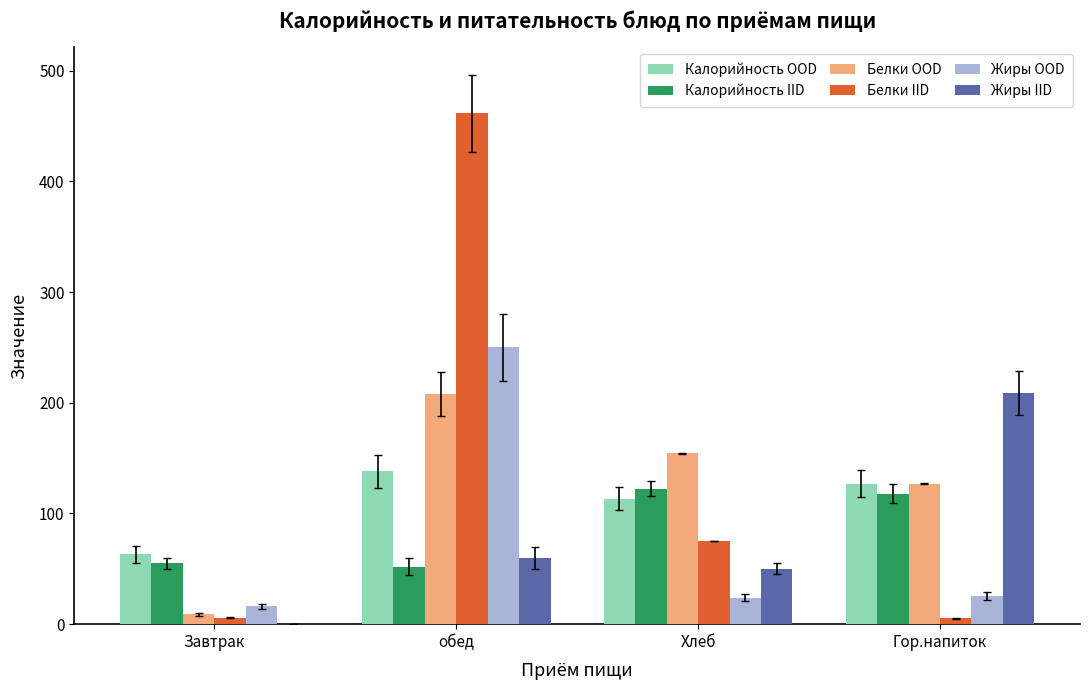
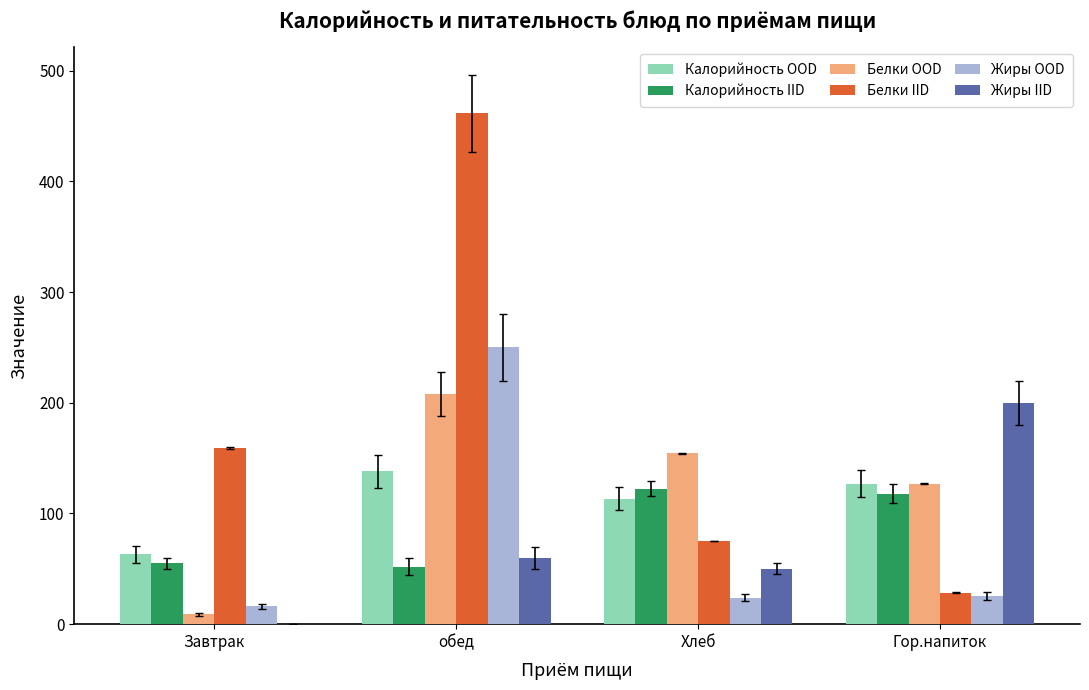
Белки IID, Завтрак: 6 -> 159
Белки IID, Гор.напиток: 5 -> 29
Жиры IID, Гор.напиток: 209 -> 200
